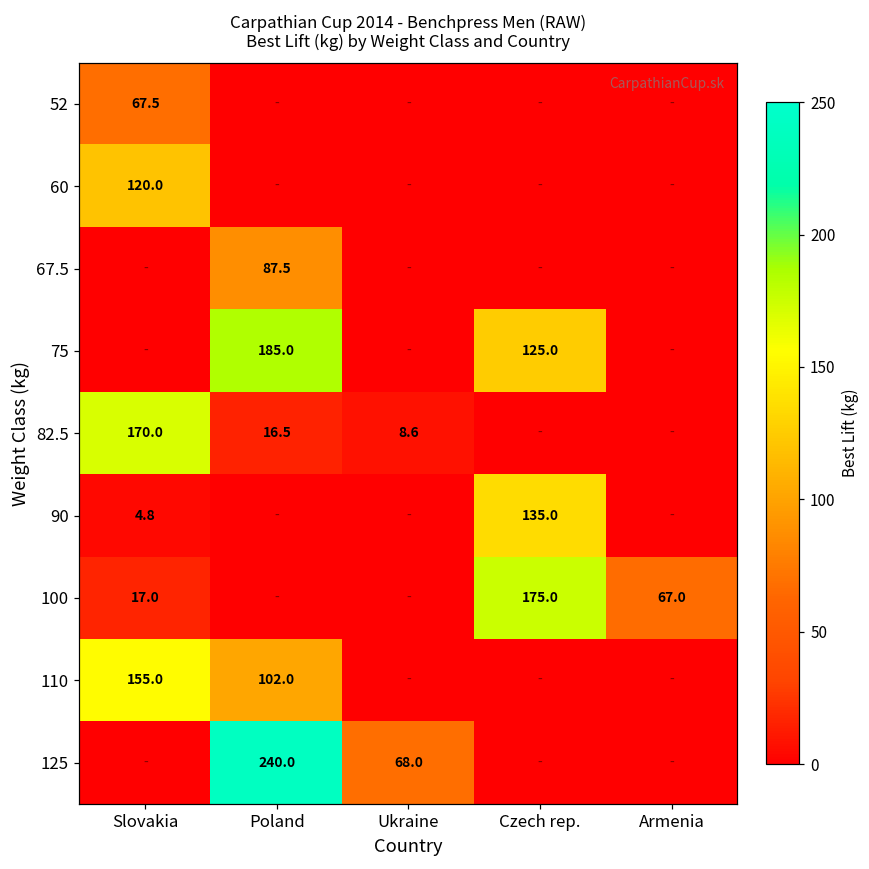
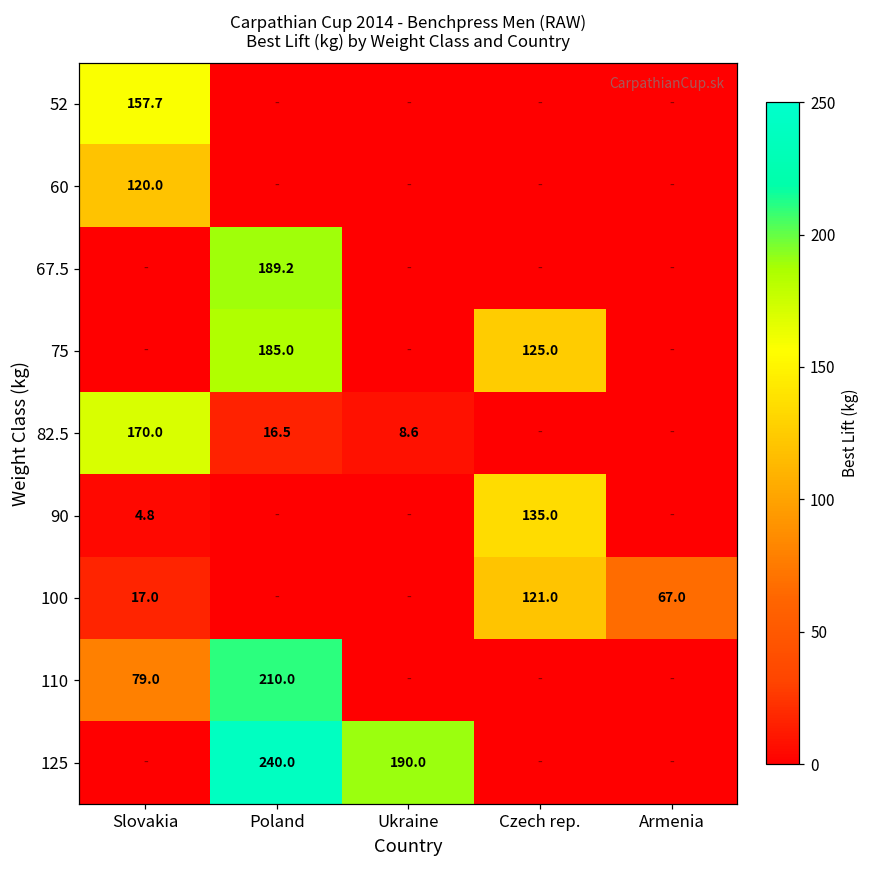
52, Slovakia: 67.5 -> 157.7
67.5, Poland: 87.5 -> 189.2
100, Czech rep.: 175.0 -> 121.0
110, Slovakia: 155.0 -> 79.0
110, Poland: 102.0 -> 210.0
125, Ukraine: 68.0 -> 190.0
